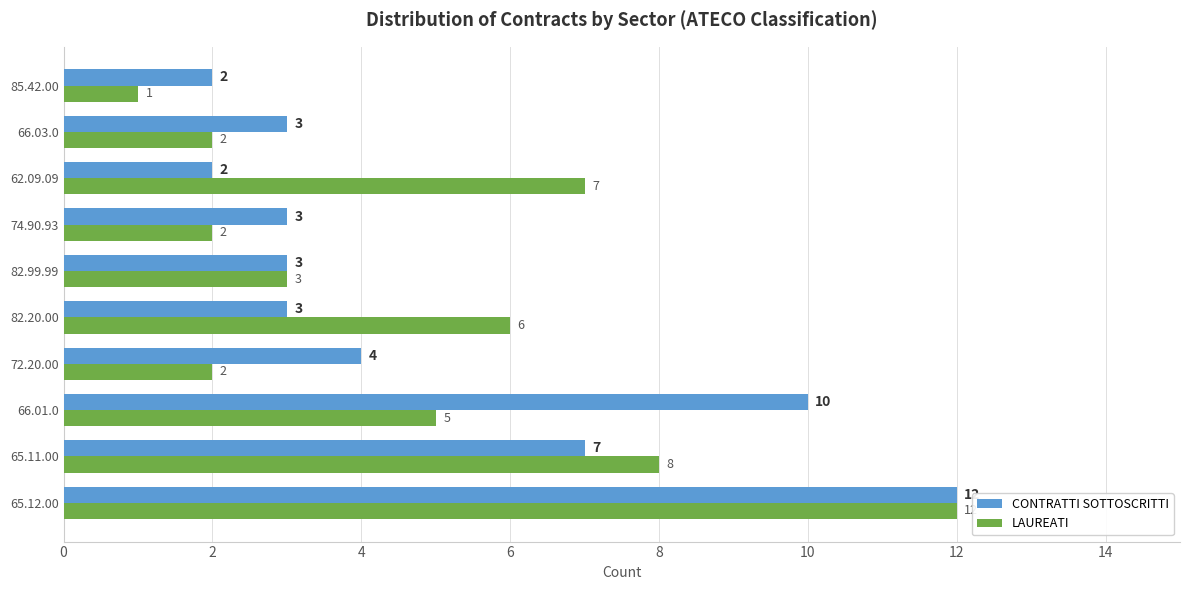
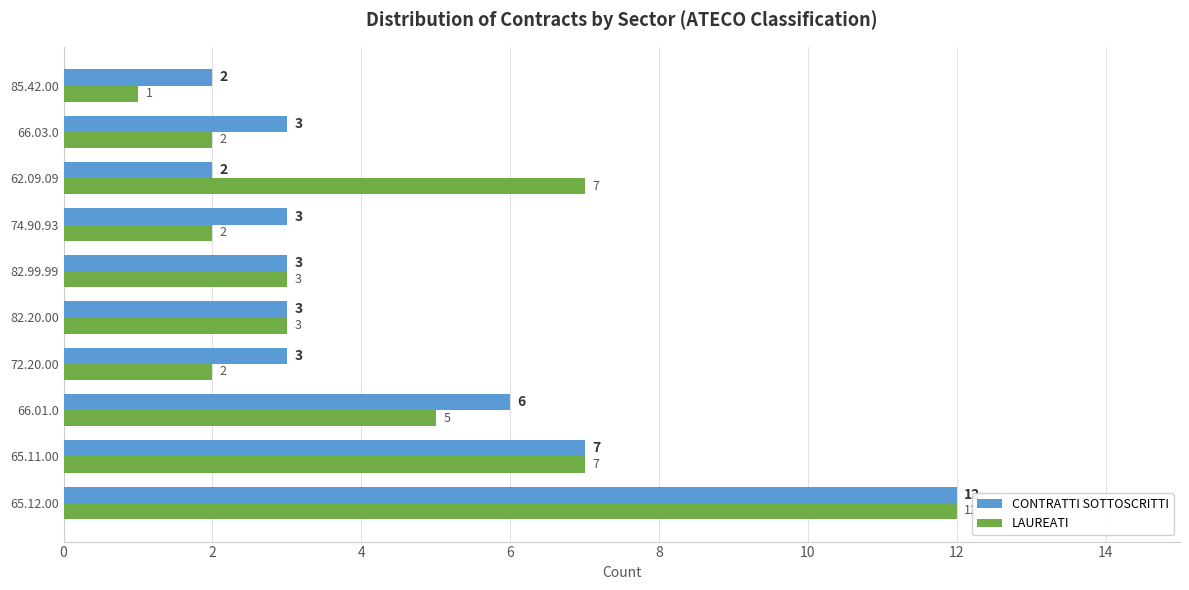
LAUREATI, 82.20.00: 6 -> 3
CONTRATTI SOTTOSCRITTI, 72.20.00: 4 -> 3
CONTRATTI SOTTOSCRITTI, 66.01.0: 10 -> 6
LAUREATI, 65.11.00: 8 -> 7
